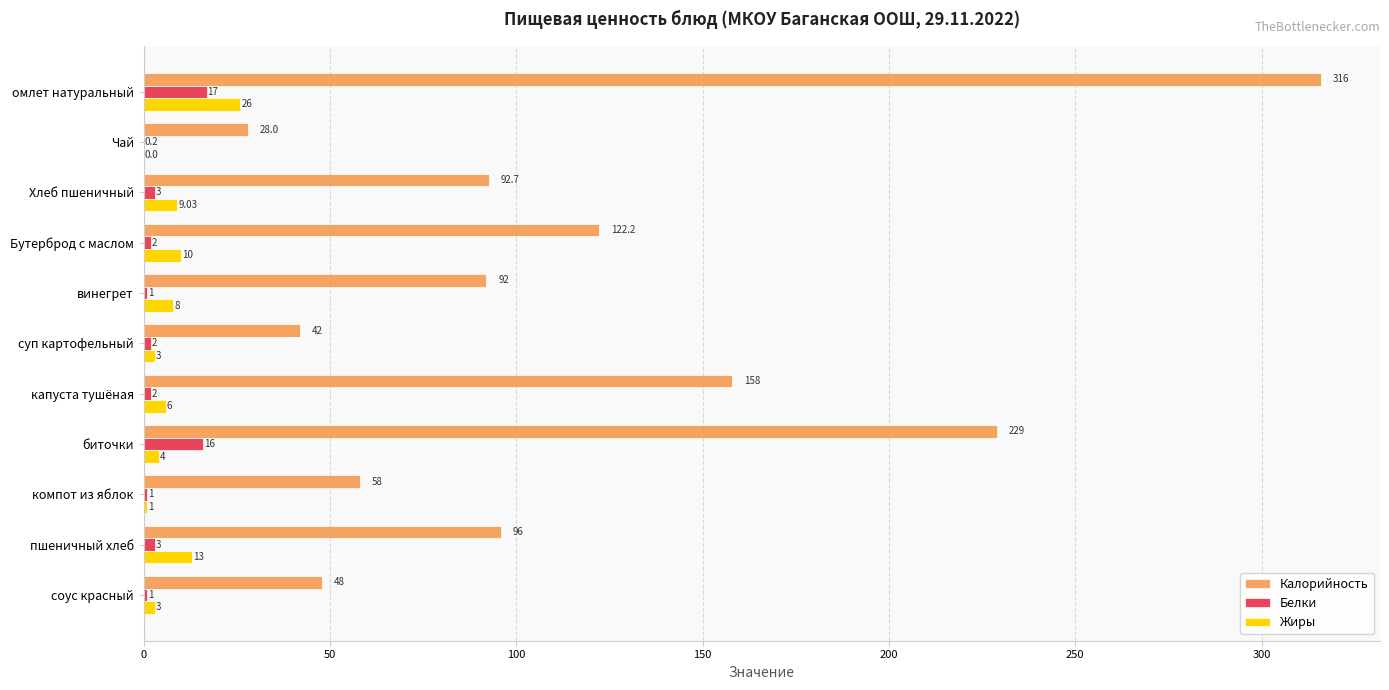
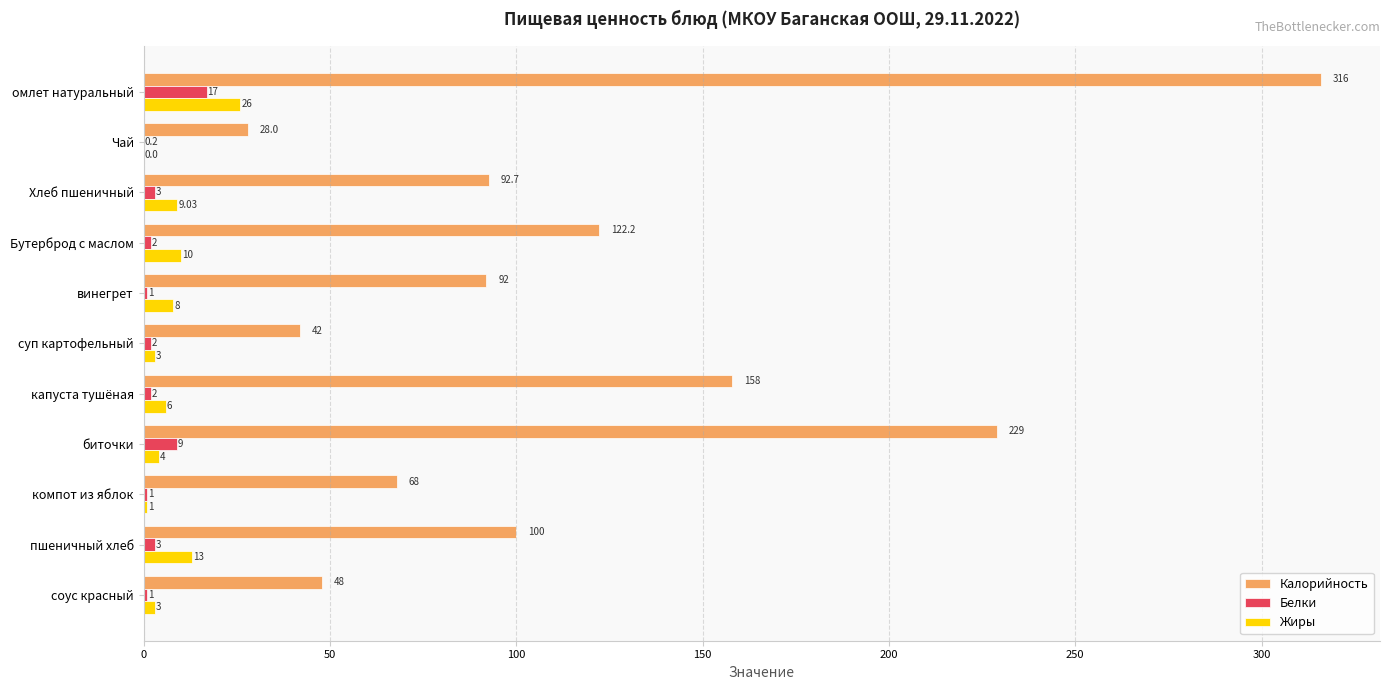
Белки, биточки: 16 -> 9
Калорийность, компот из яблок: 58 -> 68
Калорийность, пшеничный хлеб: 96 -> 100
